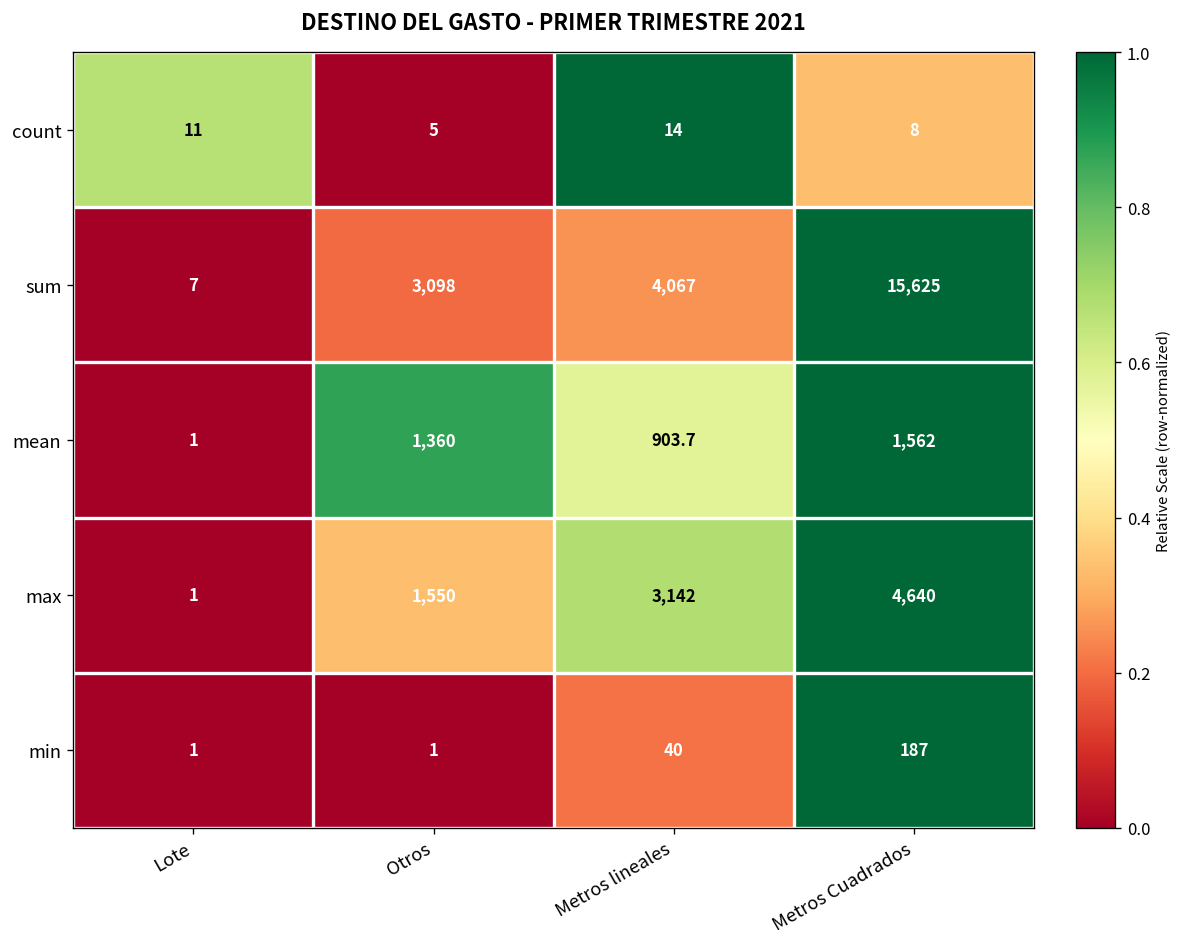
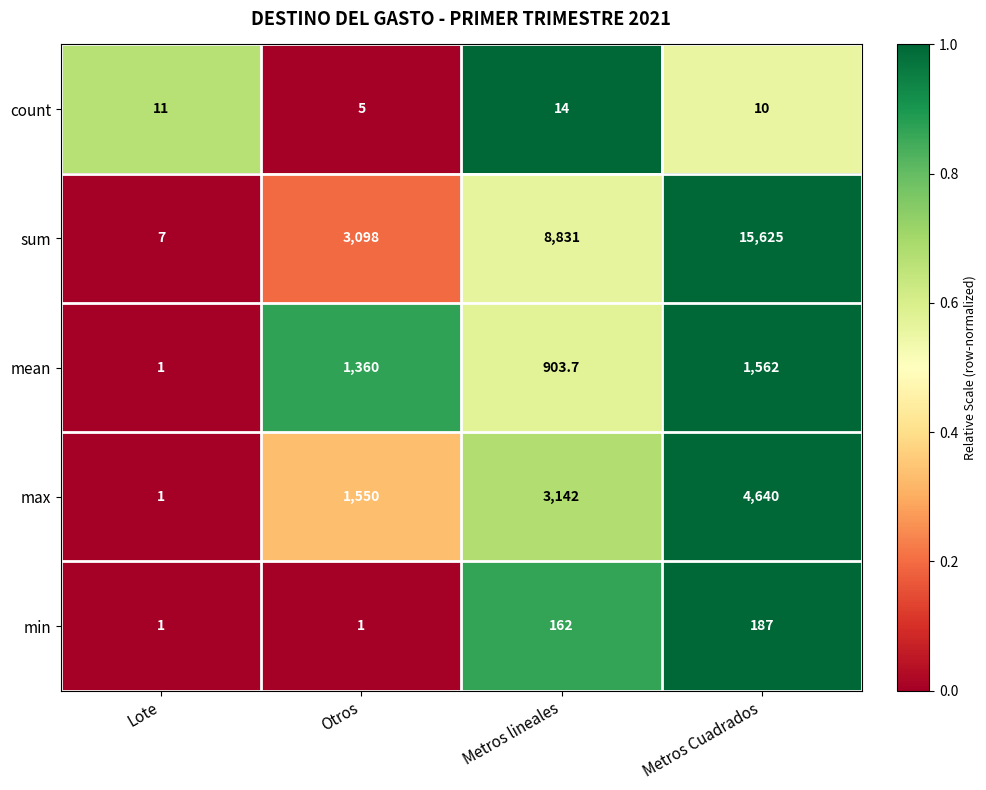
count, Metros Cuadrados: 8 -> 10
sum, Metros lineales: 4,067 -> 8,831
min, Metros lineales: 40 -> 162
